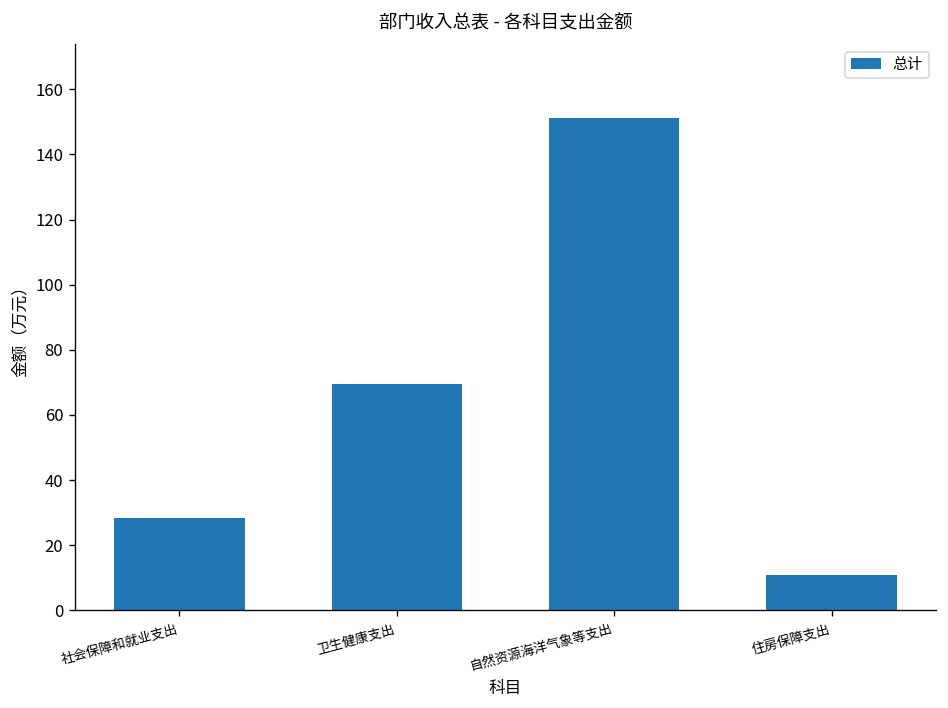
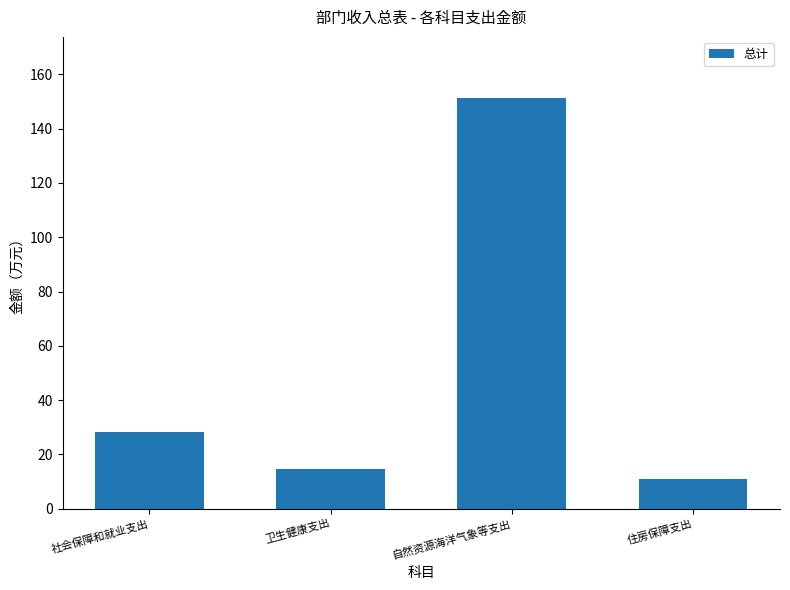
卫生健康支出: 70 -> 15
